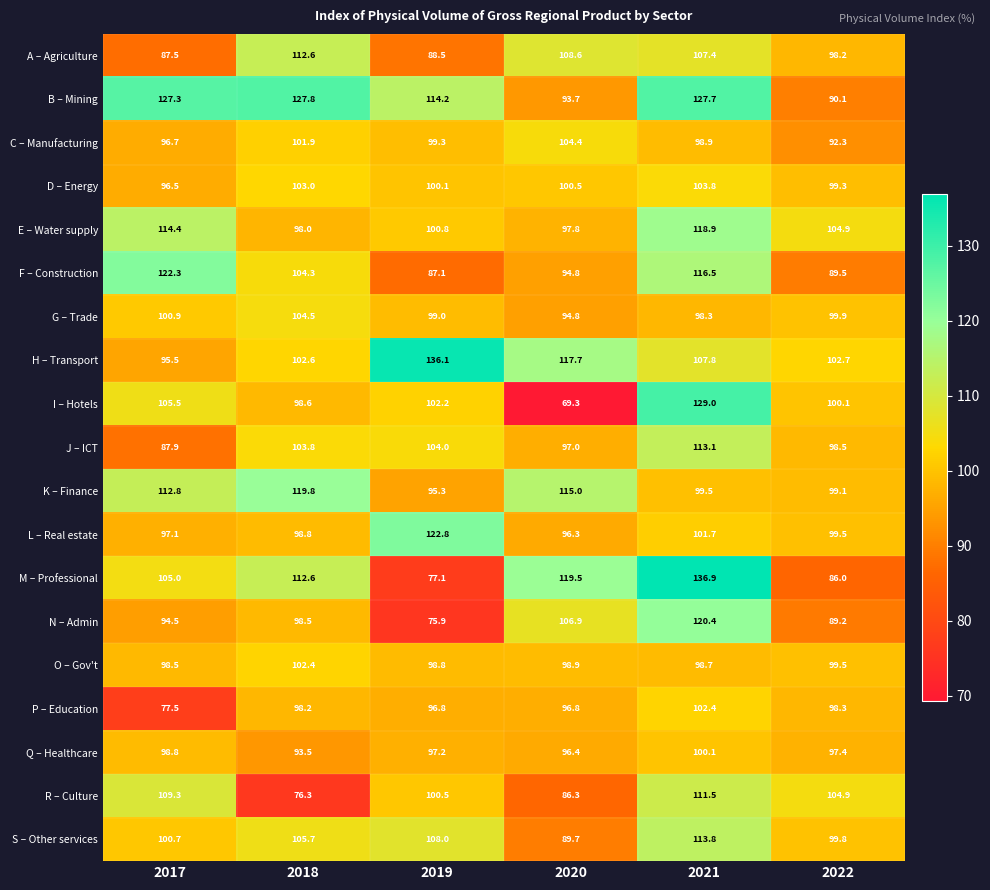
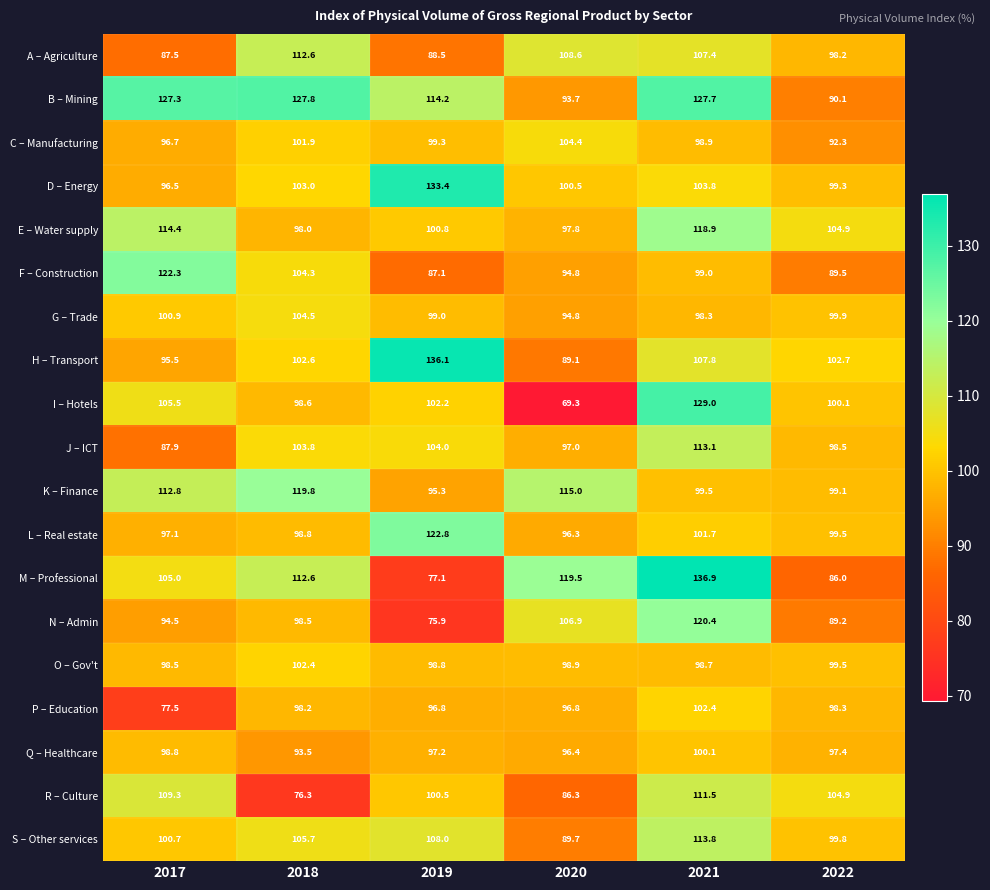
D – Energy, 2019: 100.1 -> 133.4
F – Construction, 2021: 116.5 -> 99.0
H – Transport, 2020: 117.7 -> 89.1
